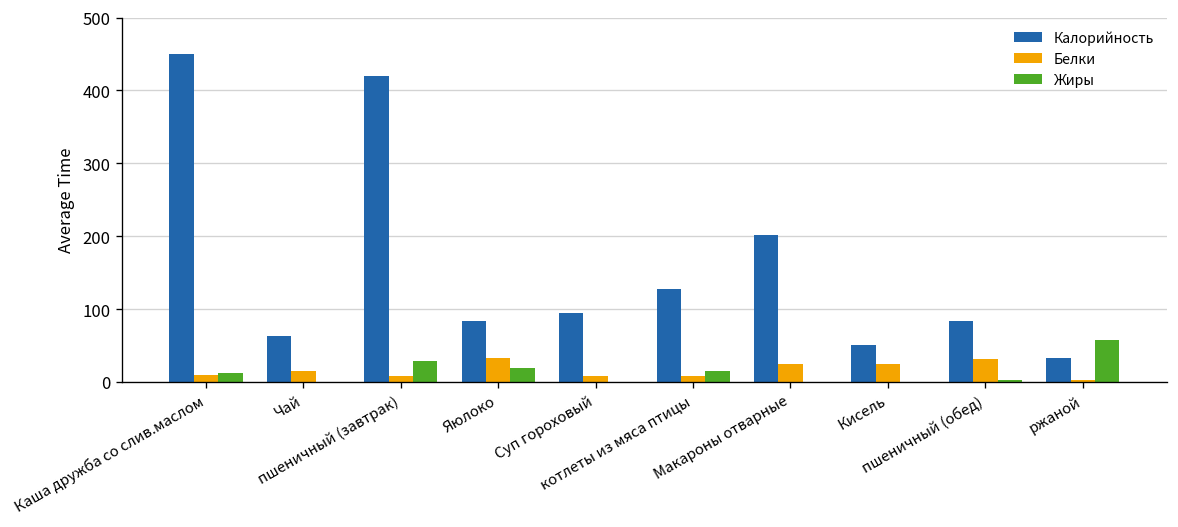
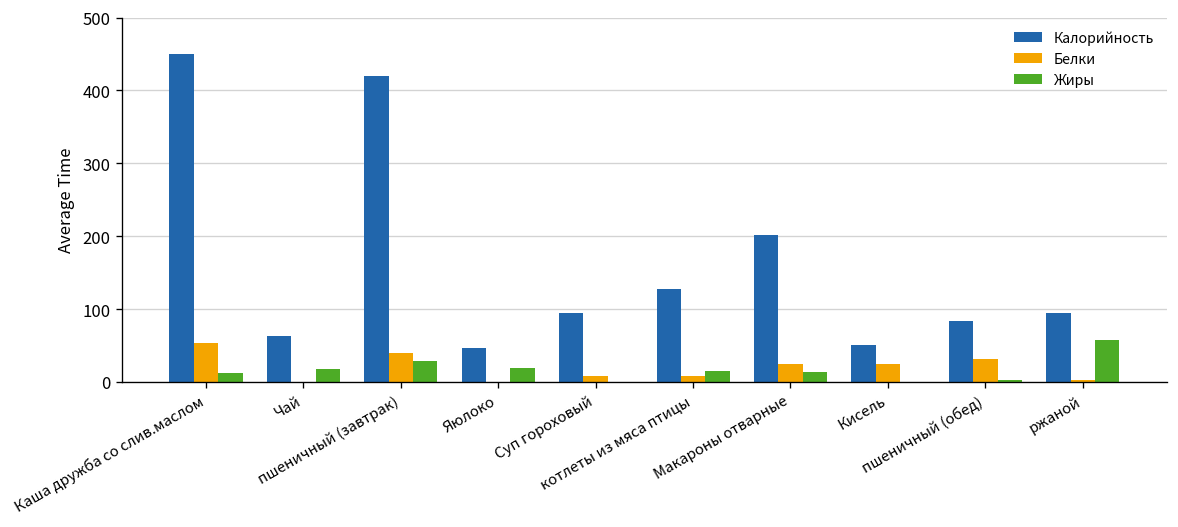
Белки, Каша дружба со слив.маслом: 10 -> 50
Белки, Чай: 20 -> 0
Жиры, Чай: 0 -> 20
Белки, пшеничный (завтрак): 10 -> 40
Калорийность, Яюлоко: 80 -> 50
Белки, Яюлоко: 30 -> 0
Жиры, Макароны отварные: 0 -> 10
Калорийность, ржаной: 30 -> 90
